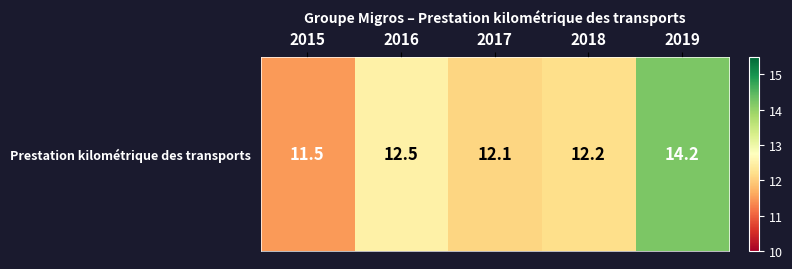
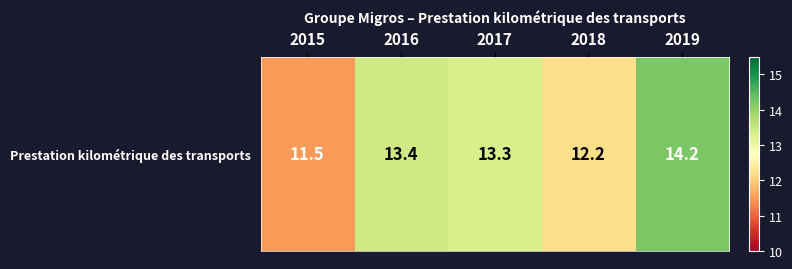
Prestation kilométrique des transports, 2016: 12.5 -> 13.4
Prestation kilométrique des transports, 2017: 12.1 -> 13.3
